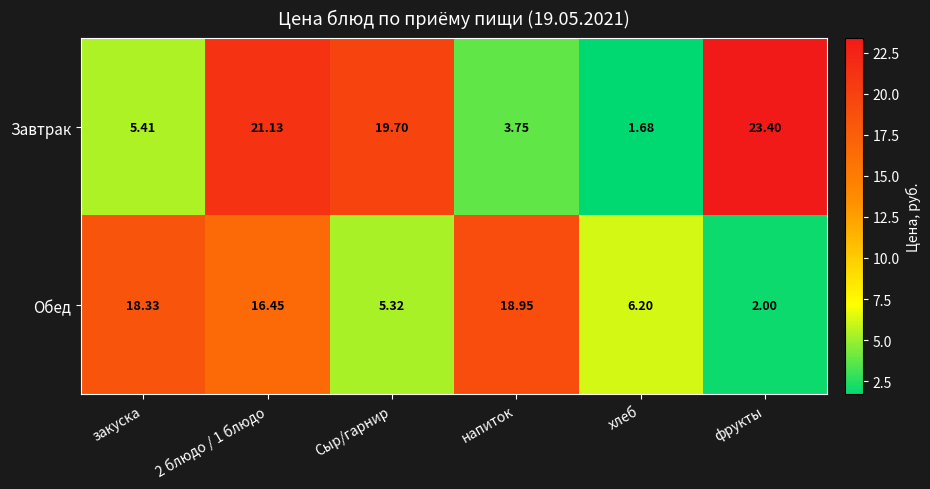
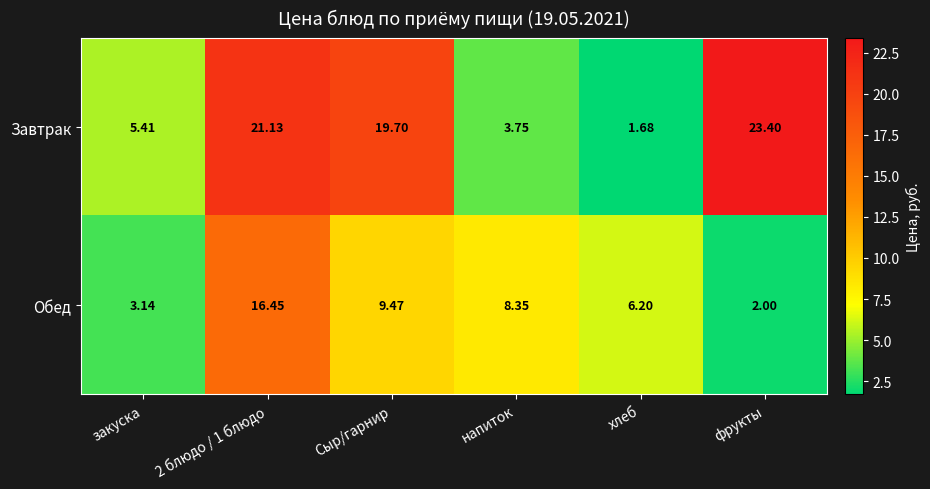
Обед, закуска: 18.33 -> 3.14
Обед, Сыр/гарнир: 5.32 -> 9.47
Обед, напиток: 18.95 -> 8.35
